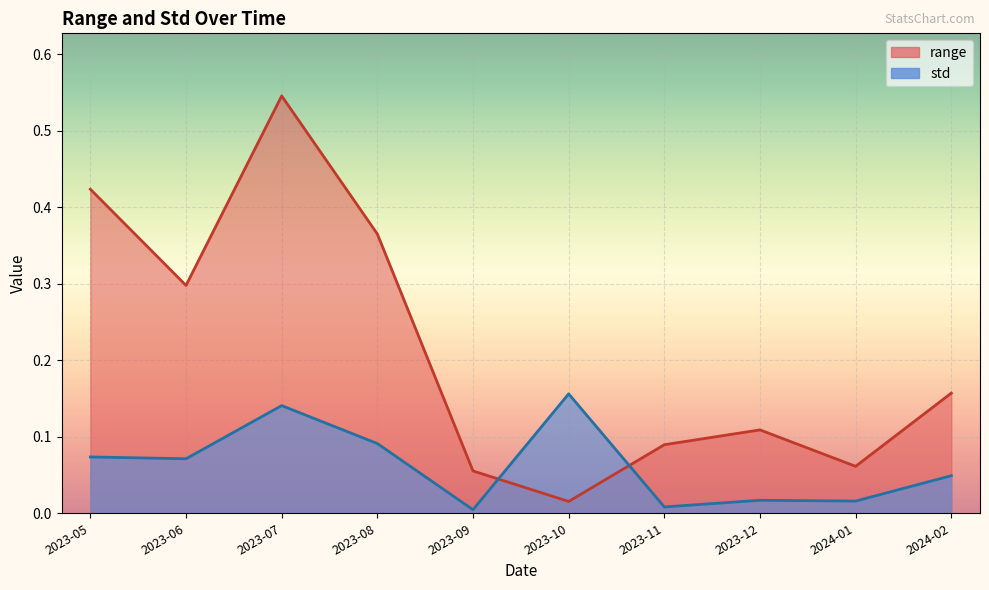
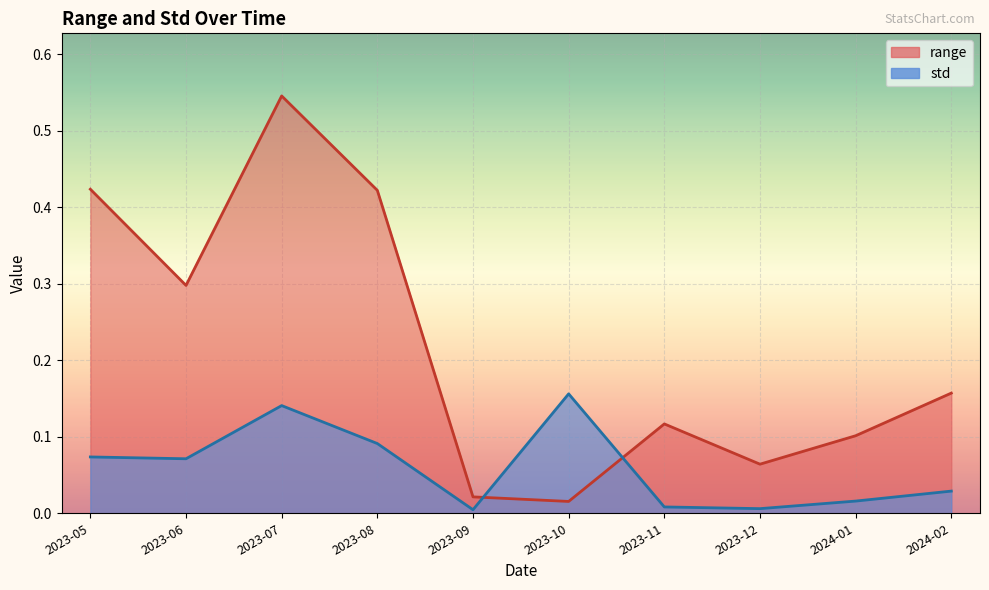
range, 2023-08: 0.36 -> 0.42
range, 2023-09: 0.06 -> 0.02
range, 2023-11: 0.09 -> 0.12
range, 2023-12: 0.11 -> 0.06
std, 2023-12: 0.02 -> 0.01
range, 2024-01: 0.06 -> 0.10
std, 2024-02: 0.05 -> 0.03
